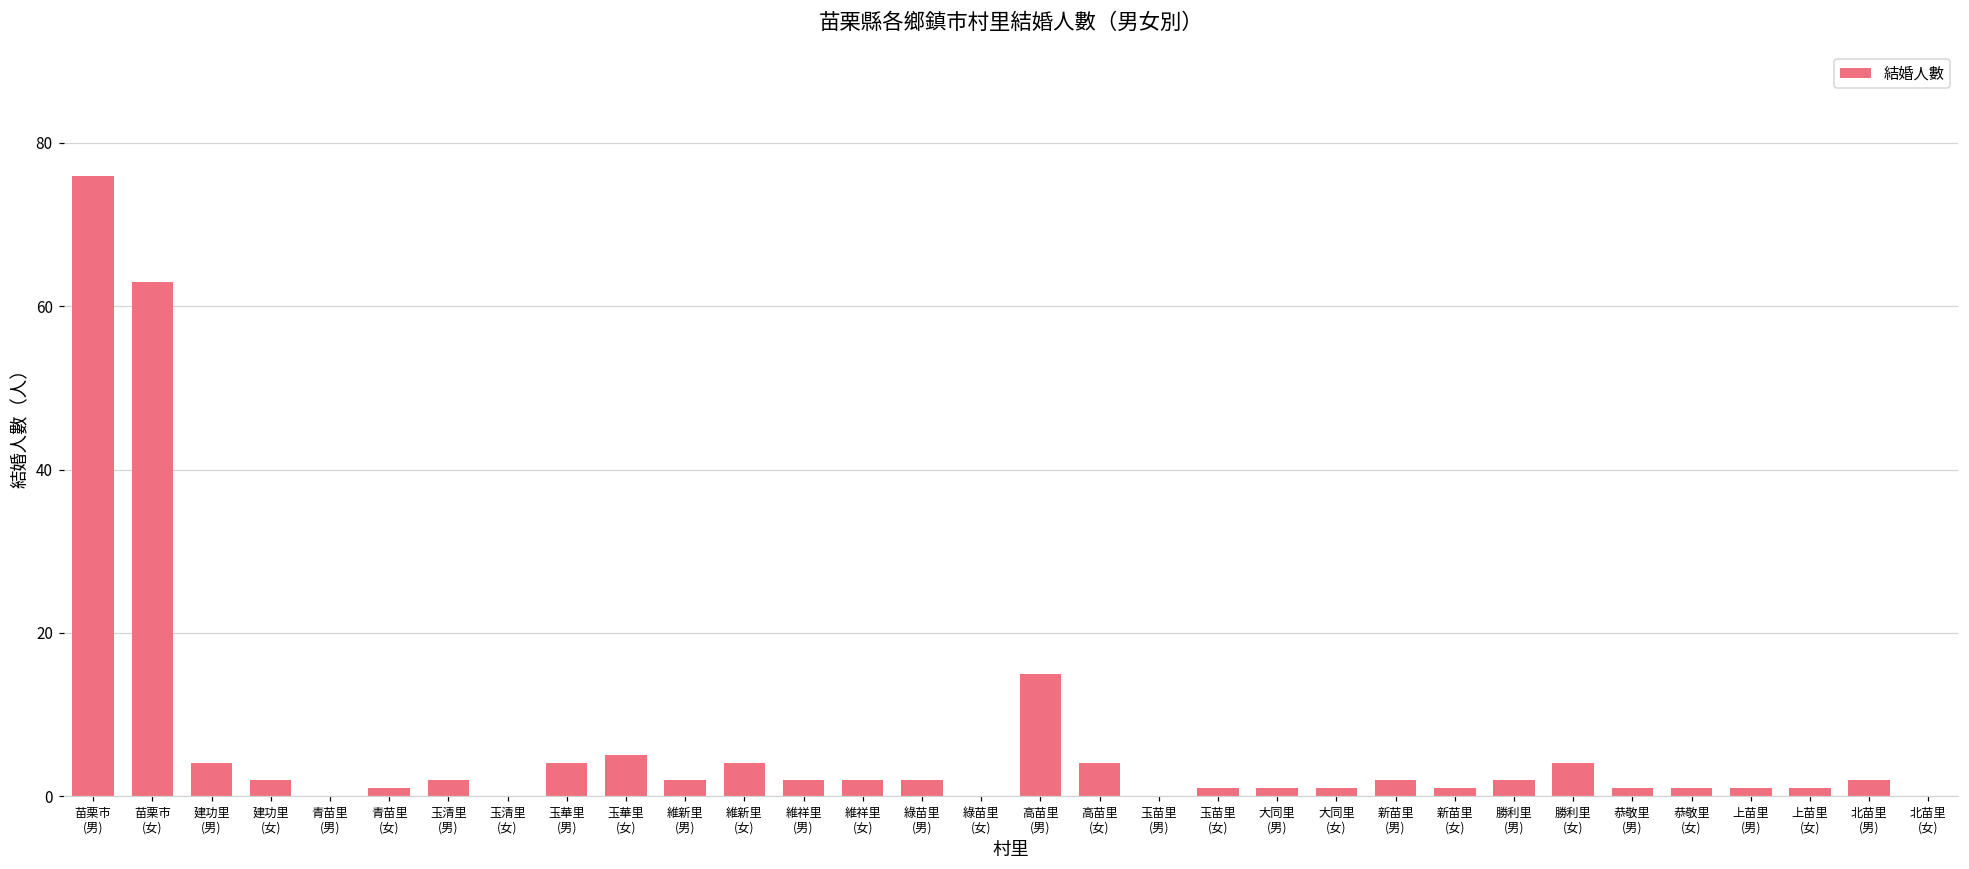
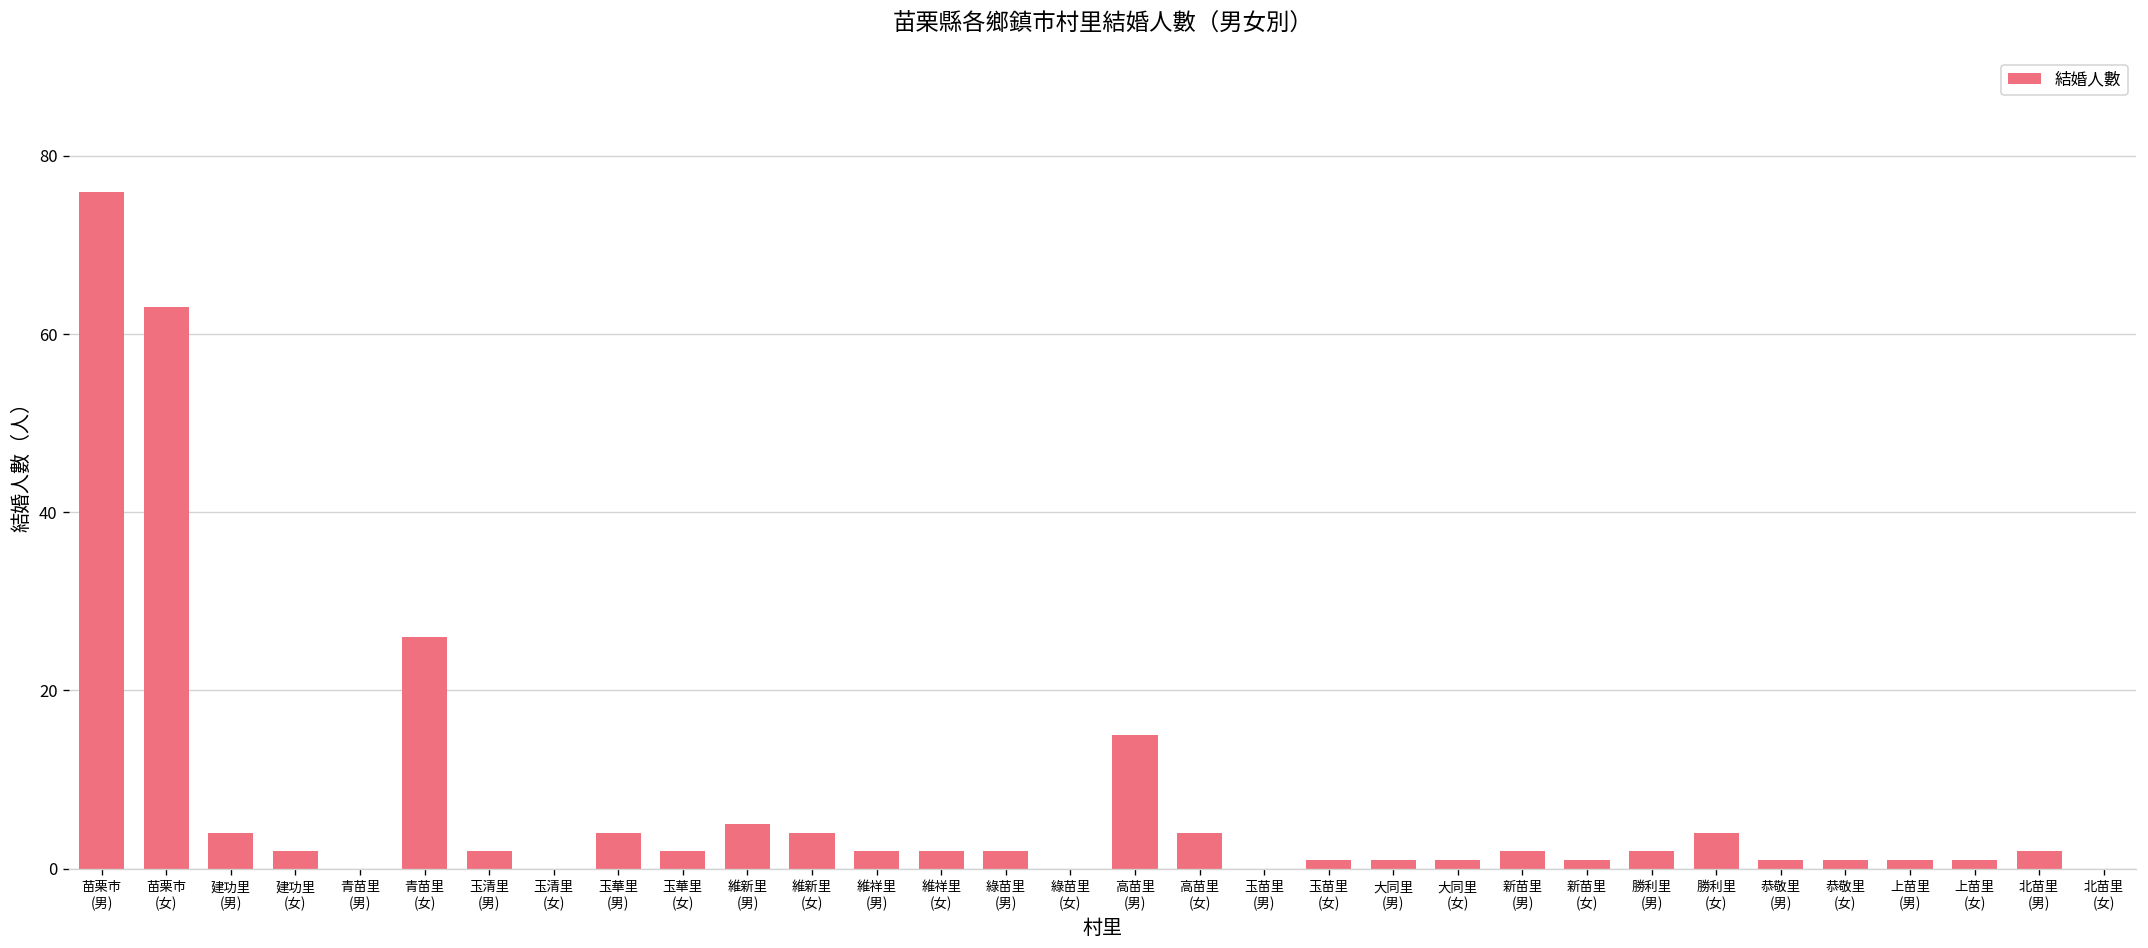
青苗里 (女): 1 -> 26
玉華里 (女): 5 -> 2
維新里 (男): 2 -> 5
